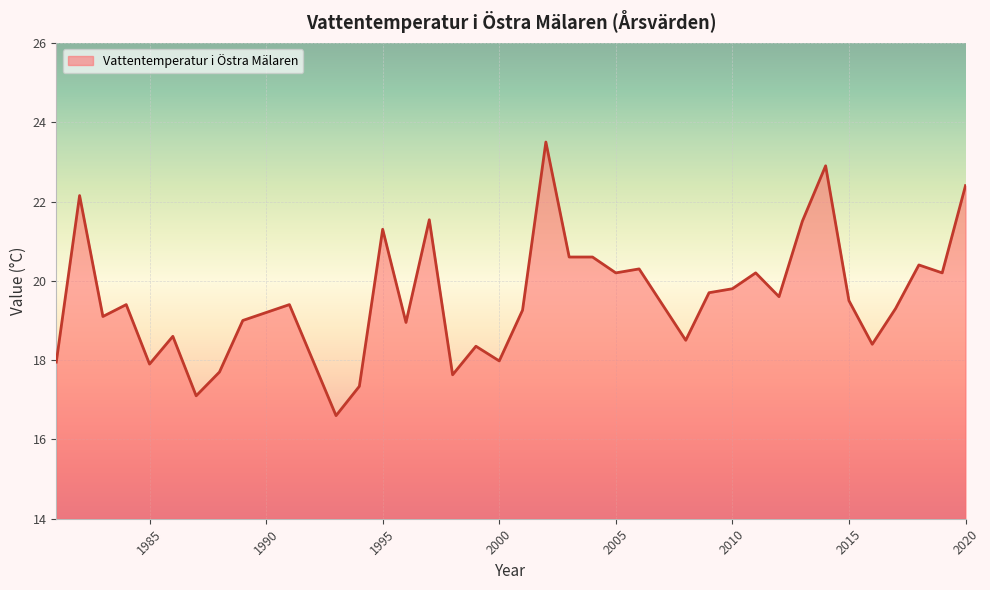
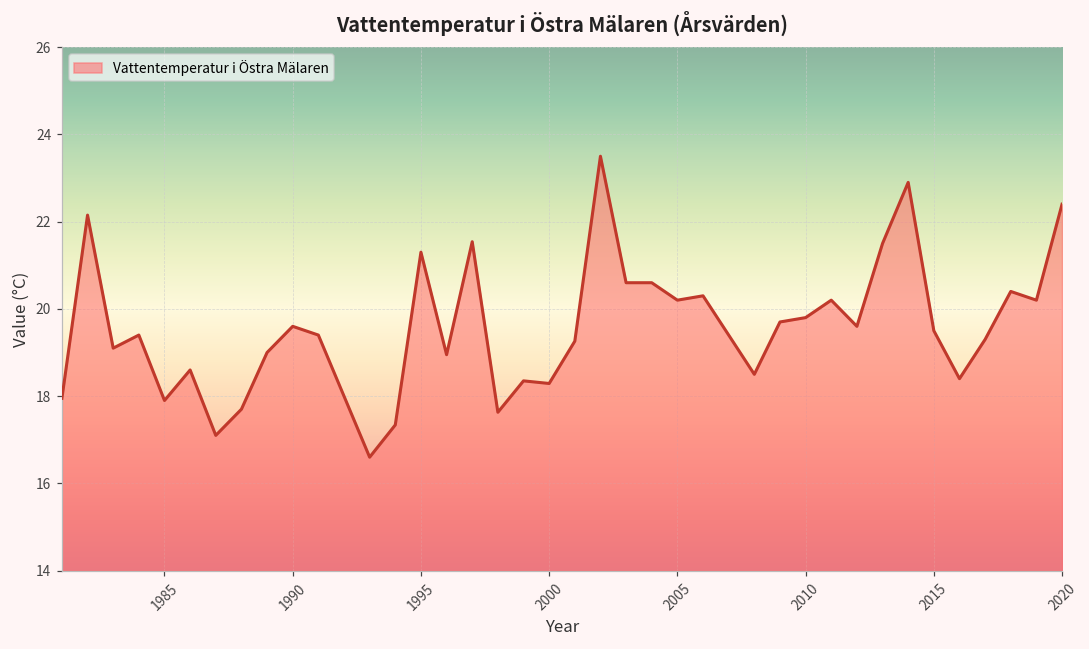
1990: 19.2 -> 19.6
2000: 18.0 -> 18.3
